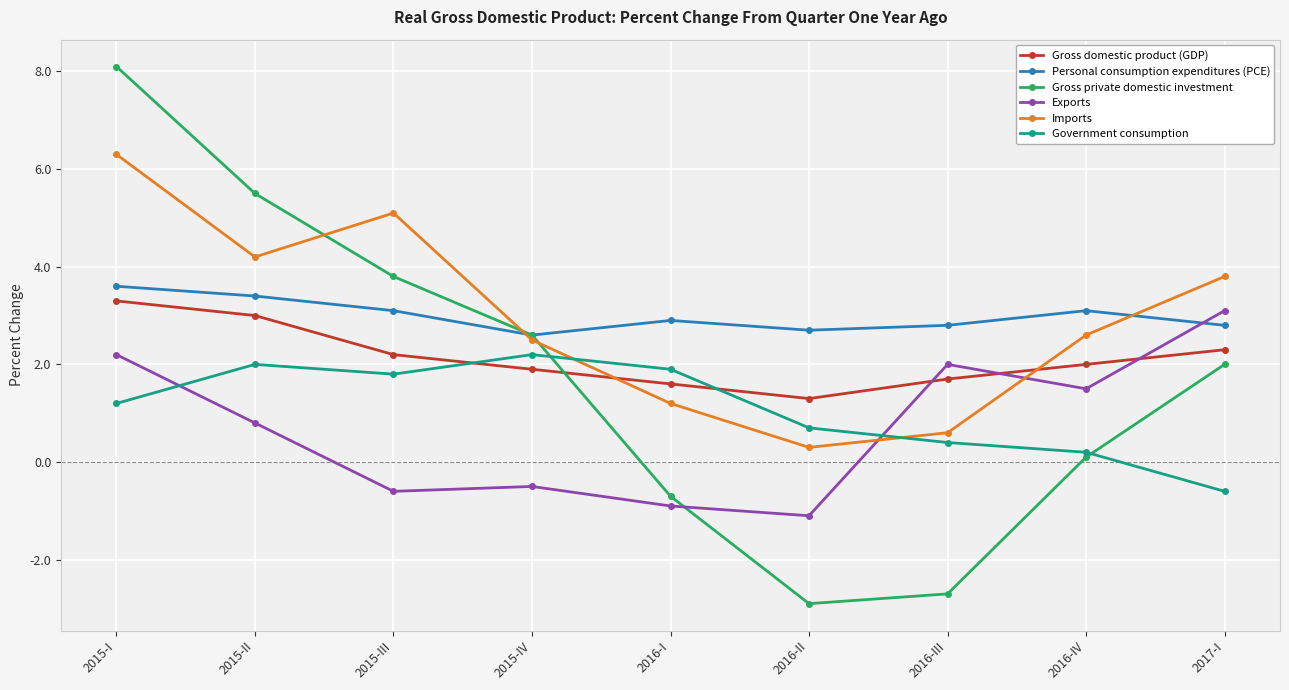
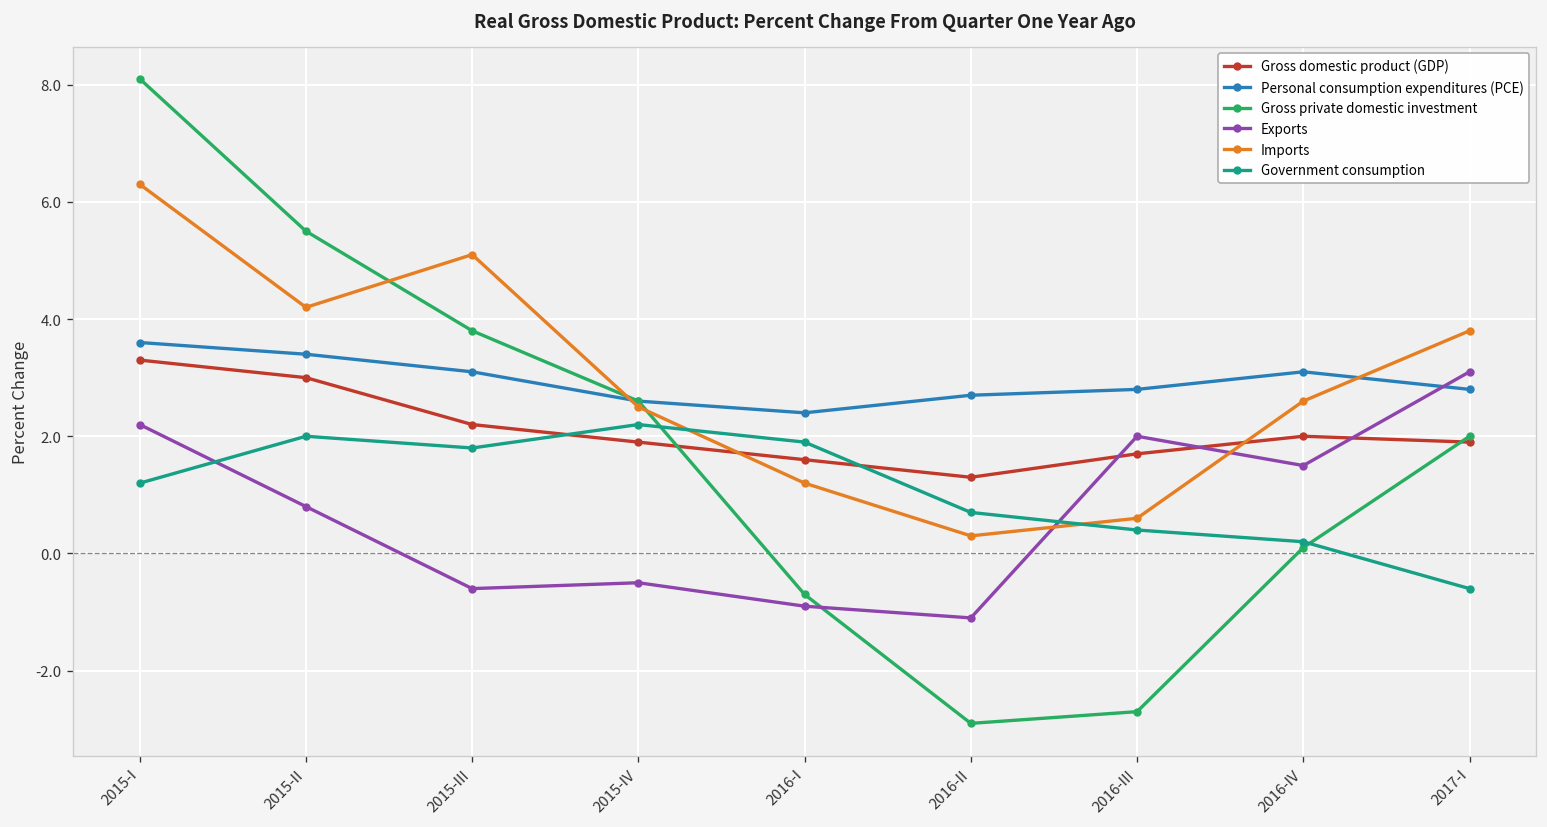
Personal consumption expenditures (PCE), 2016-I: 2.9 -> 2.4
Gross domestic product (GDP), 2017-I: 2.3 -> 1.9
